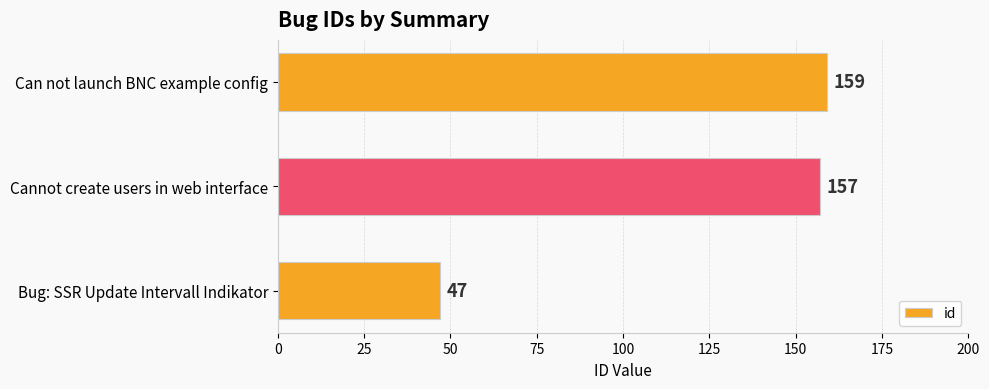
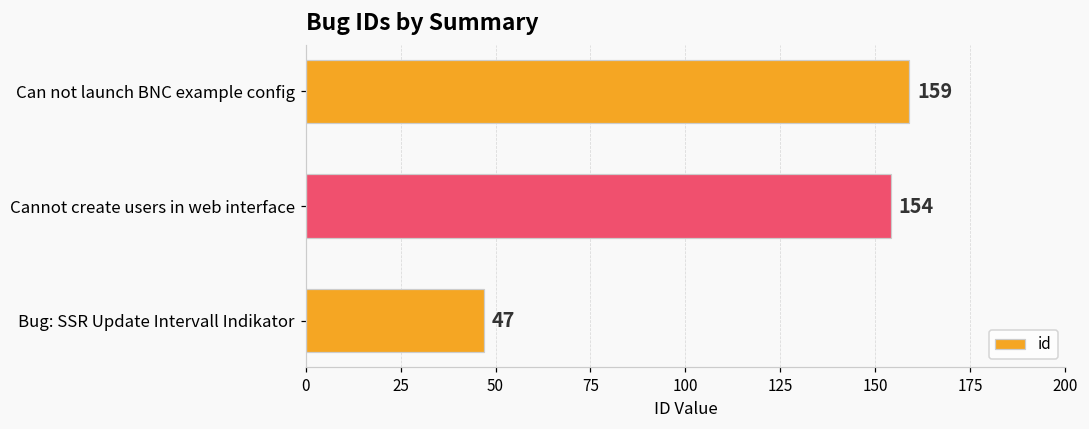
Cannot create users in web interface: 157 -> 154
